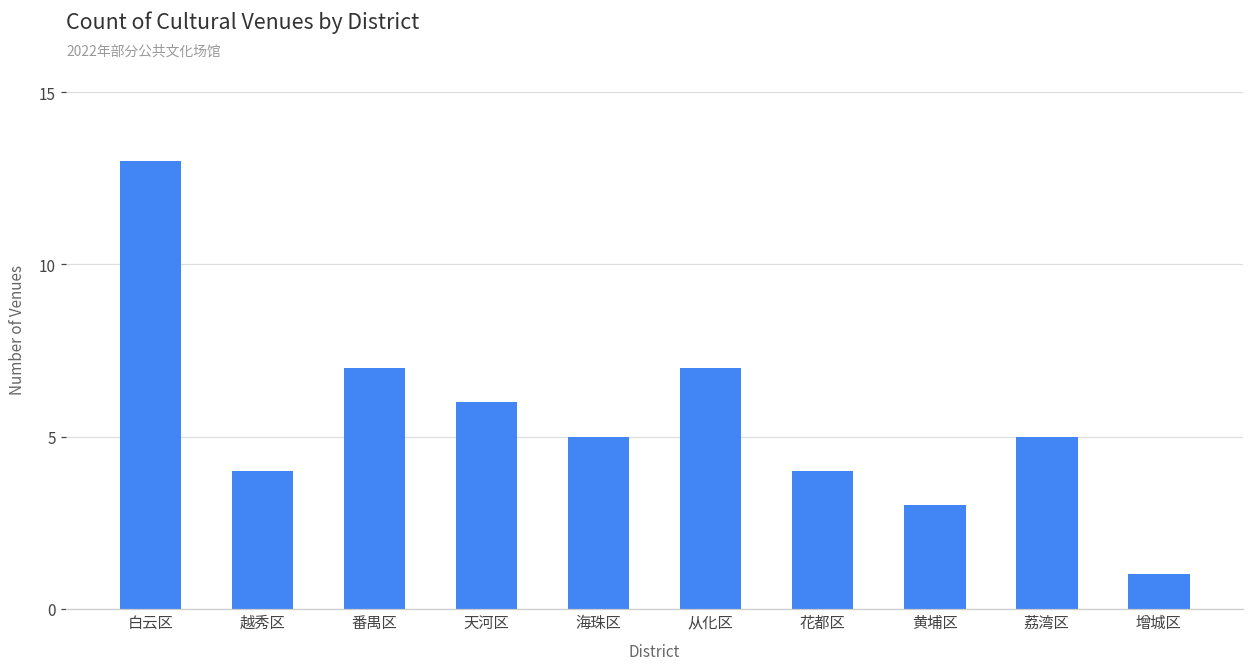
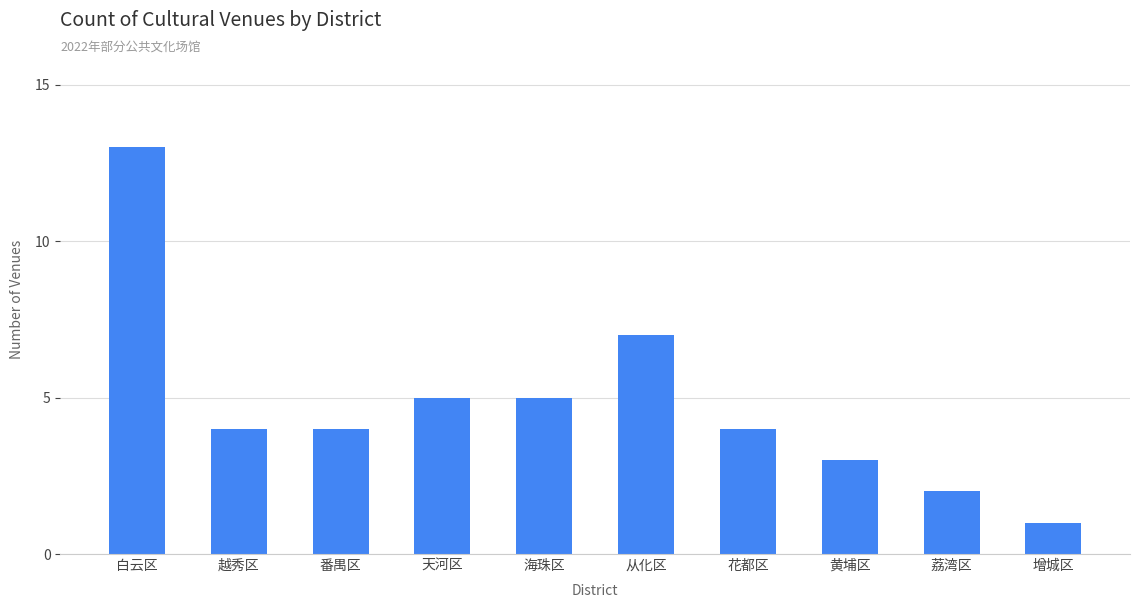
番禺区: 7 -> 4
天河区: 6 -> 5
荔湾区: 5 -> 2
